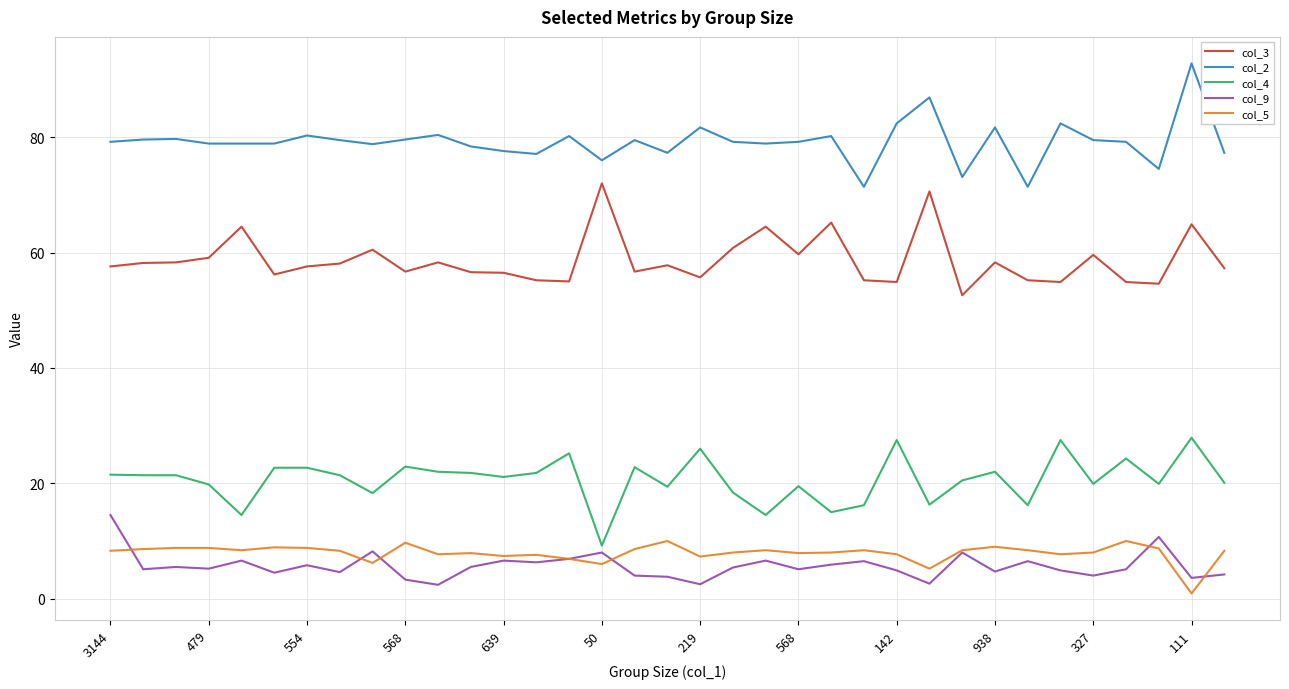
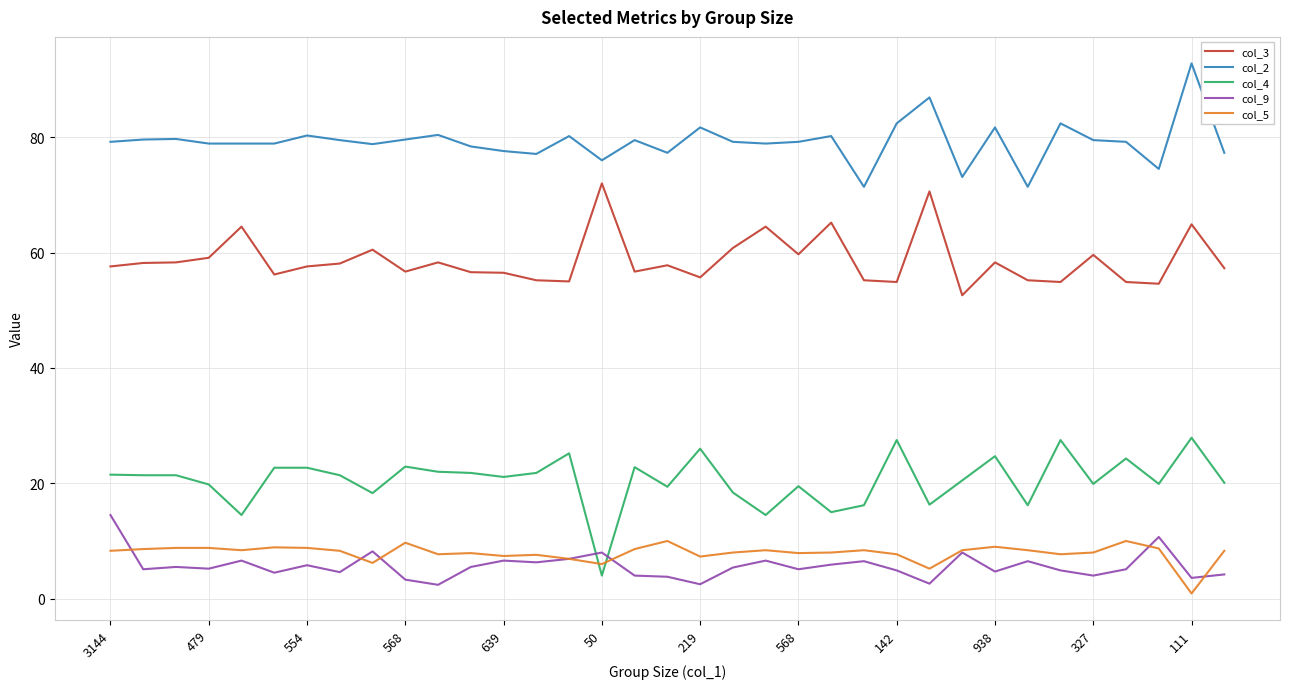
col_4, 50: 9 -> 4
col_4, 938: 22 -> 25
